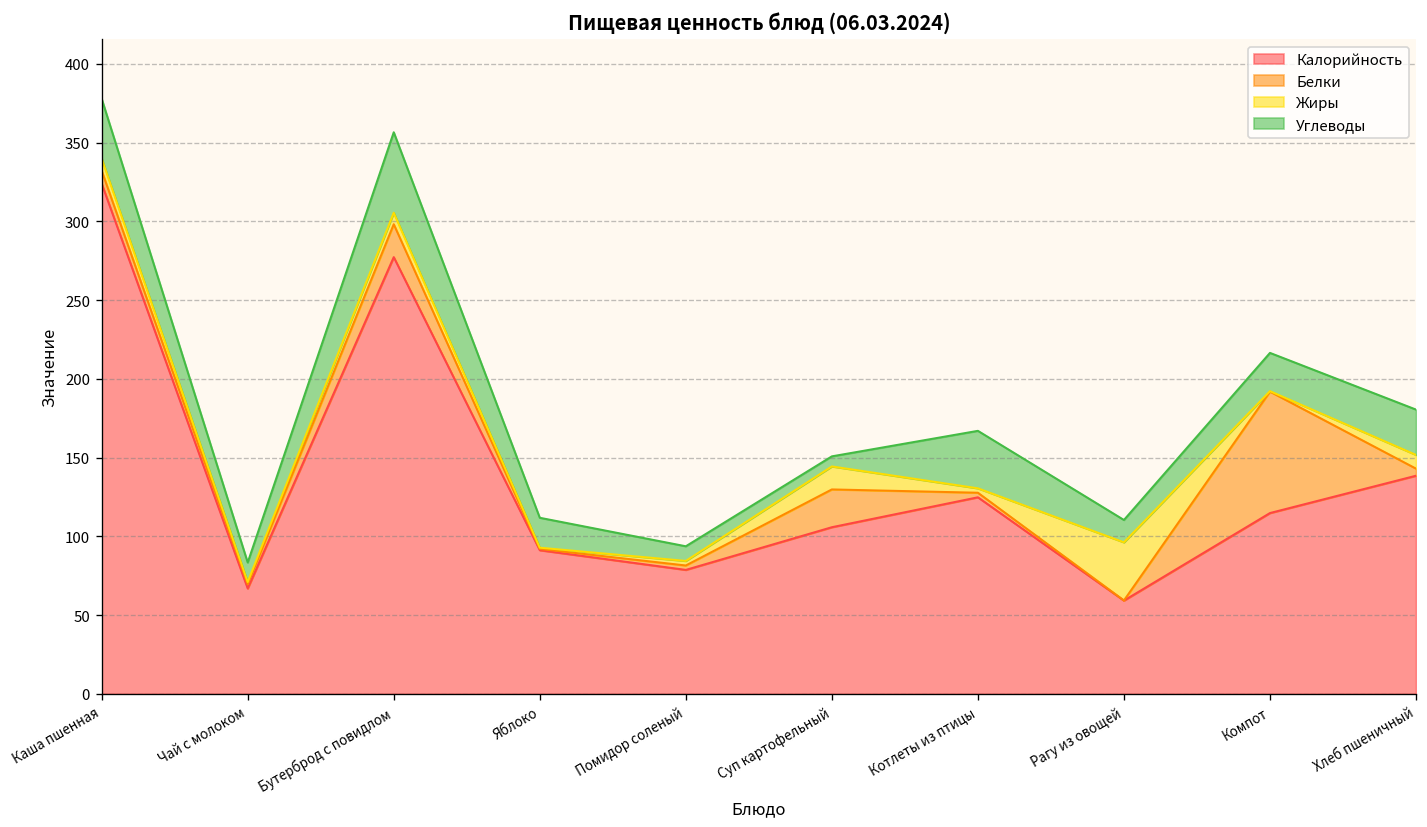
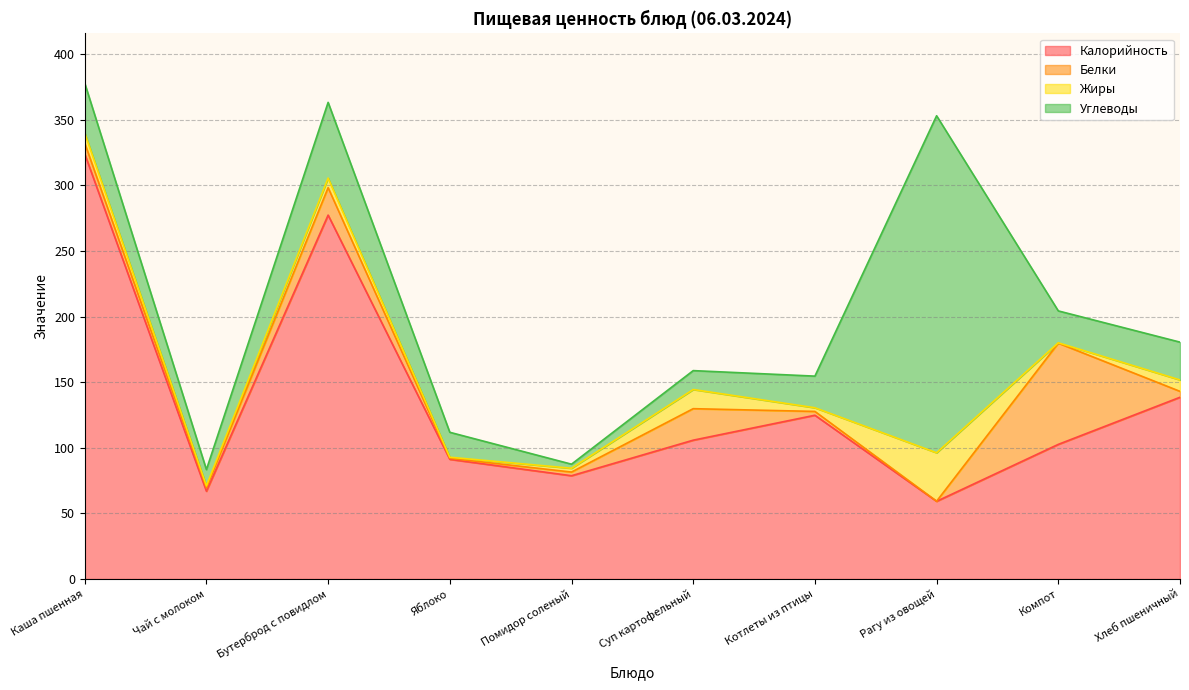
Углеводы, Бутерброд с повидлом: 51 -> 58
Углеводы, Помидор соленый: 9 -> 3
Углеводы, Суп картофельный: 6 -> 14
Углеводы, Котлеты из птицы: 37 -> 24
Углеводы, Рагу из овощей: 14 -> 257
Калорийность, Компот: 115 -> 103
